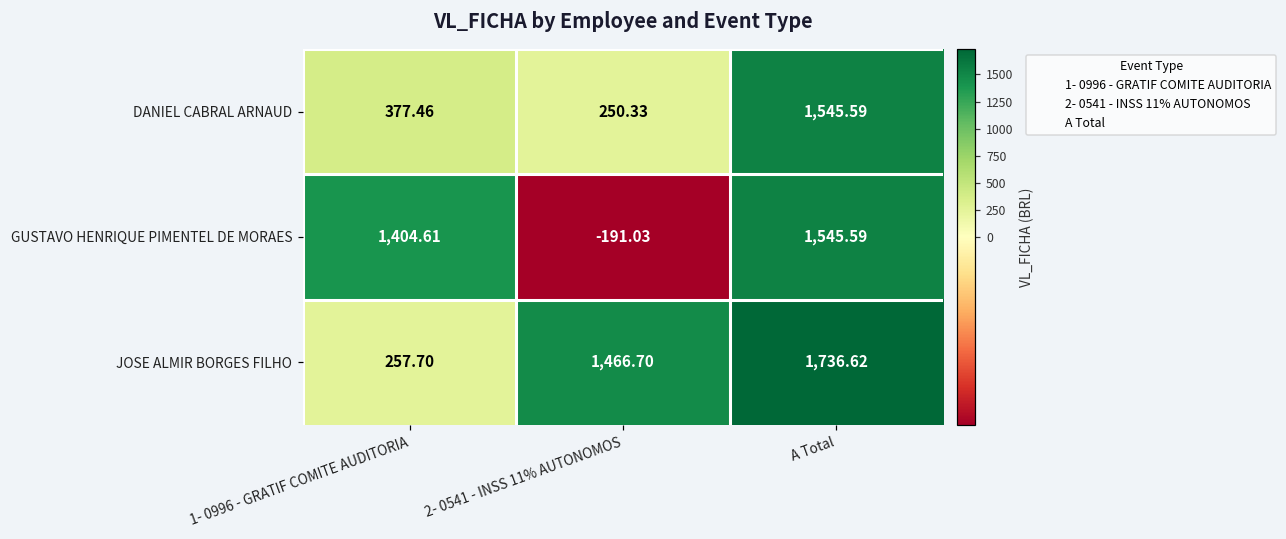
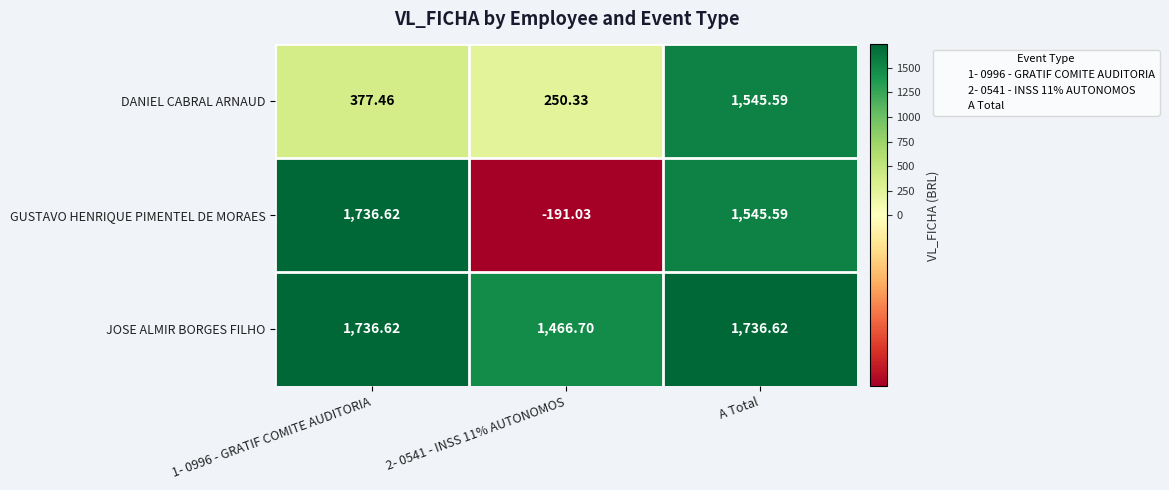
GUSTAVO HENRIQUE PIMENTEL DE MORAES, 1- 0996 - GRATIF COMITE AUDITORIA: 1,404.61 -> 1,736.62
JOSE ALMIR BORGES FILHO, 1- 0996 - GRATIF COMITE AUDITORIA: 257.70 -> 1,736.62
